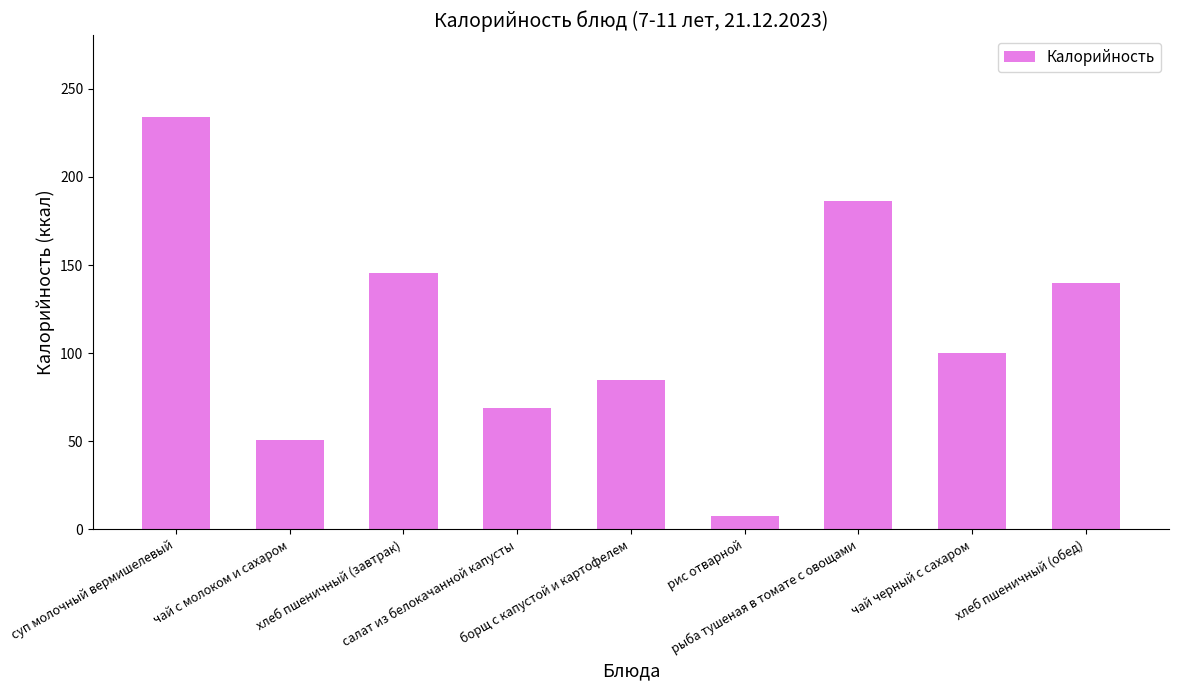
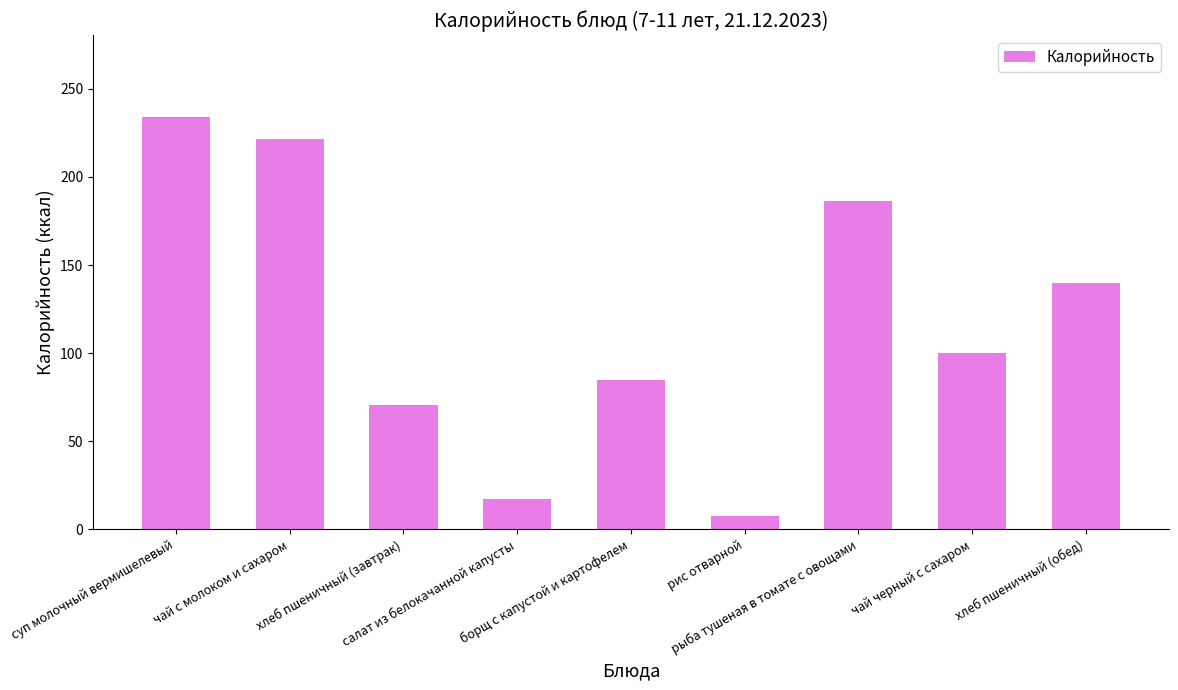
чай с молоком и сахаром: 51 -> 222
хлеб пшеничный (завтрак): 145 -> 70
салат из белокачанной капусты: 69 -> 17
